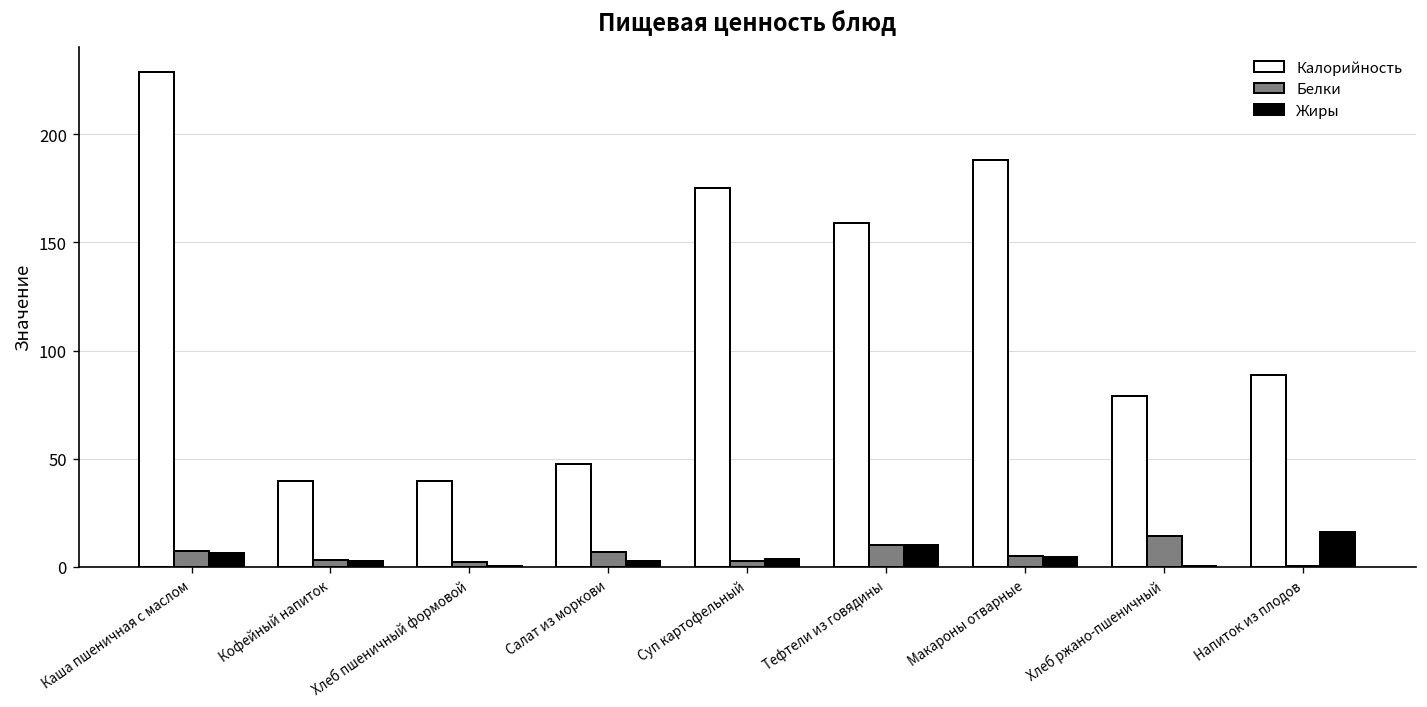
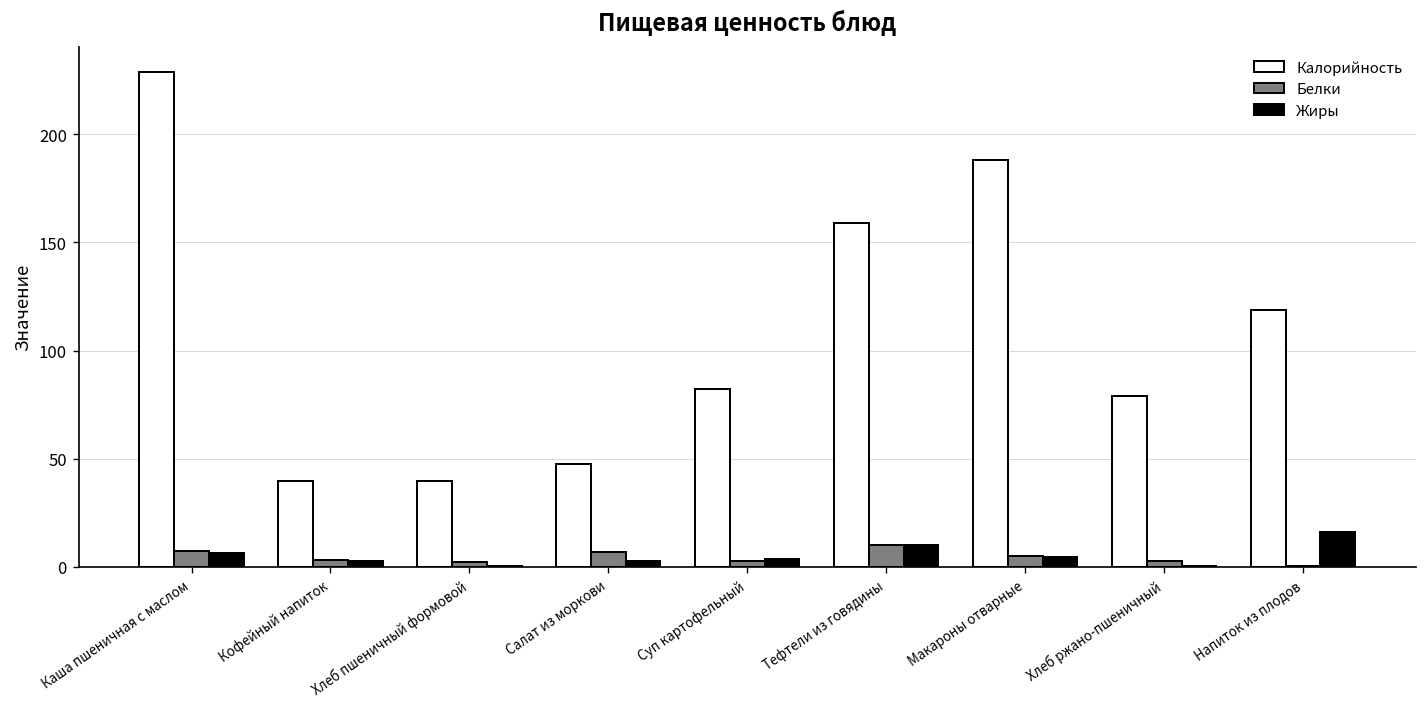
Калорийность, Суп картофельный: 175 -> 82
Белки, Хлеб ржано-пшеничный: 14 -> 3
Калорийность, Напиток из плодов: 89 -> 119
